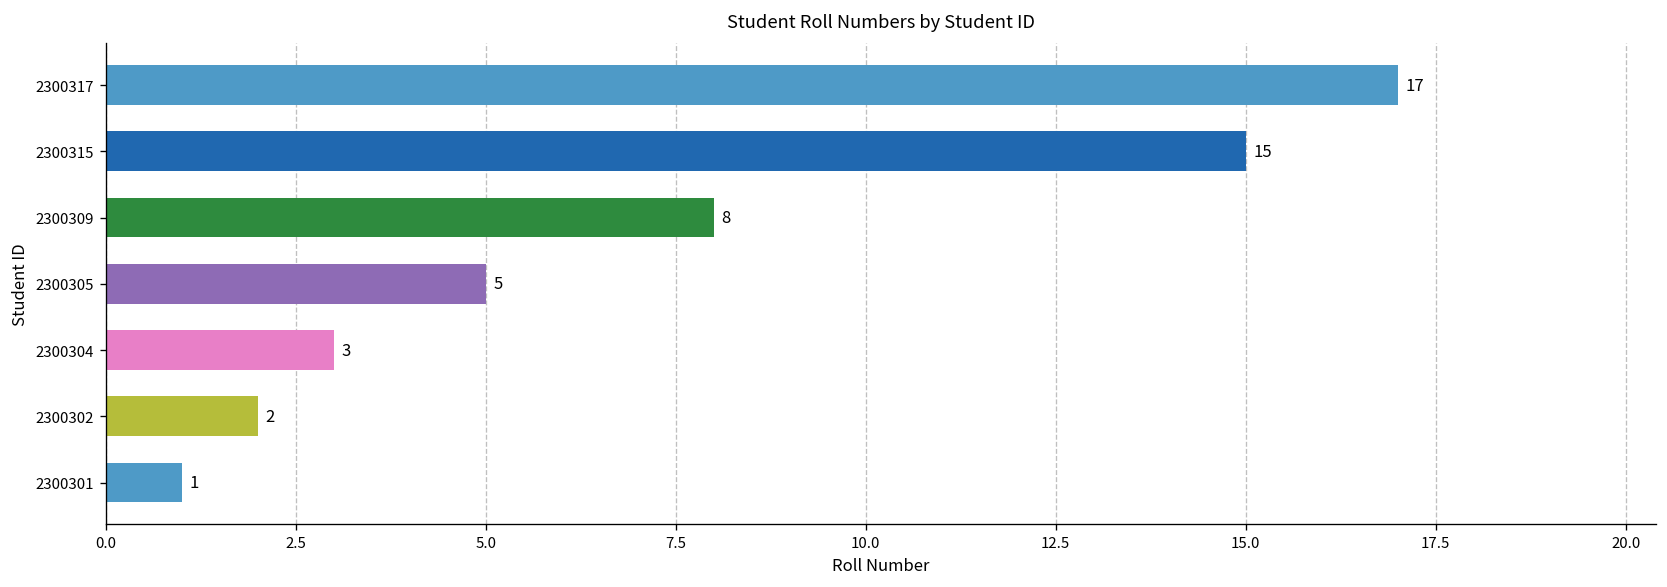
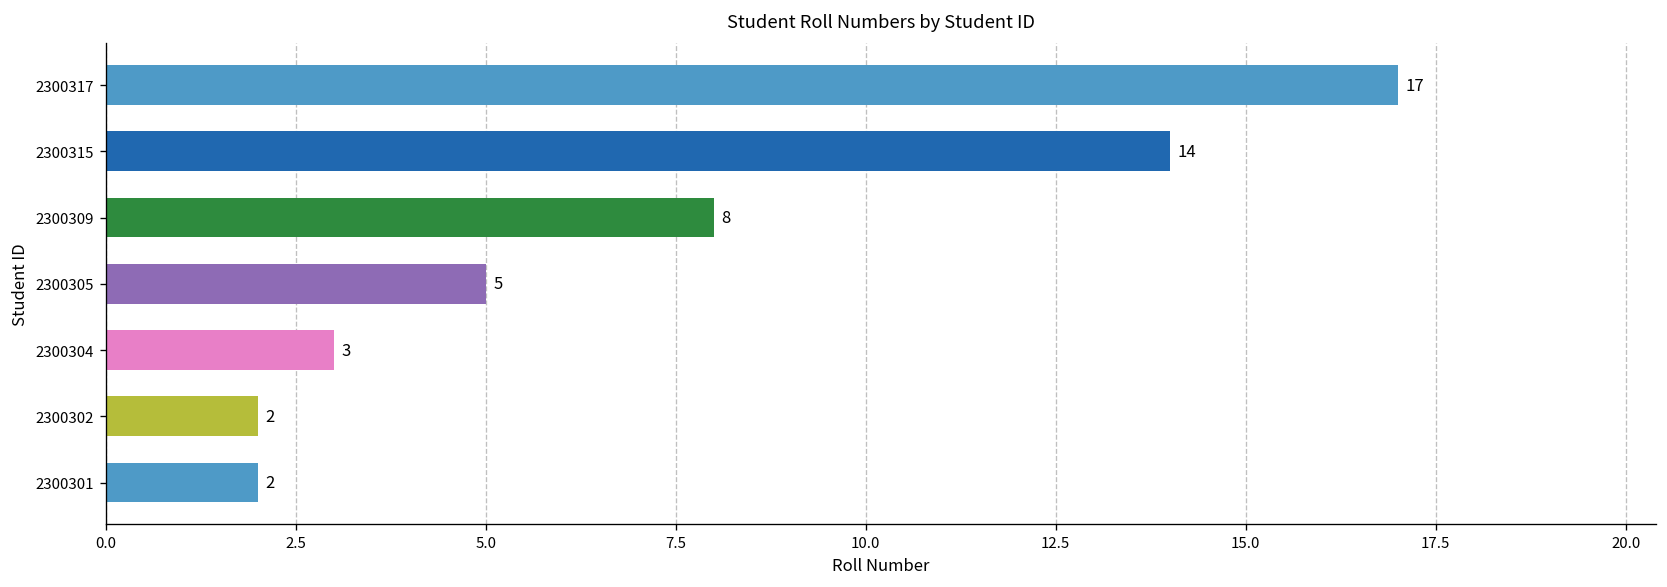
2300315: 15 -> 14
2300301: 1 -> 2
